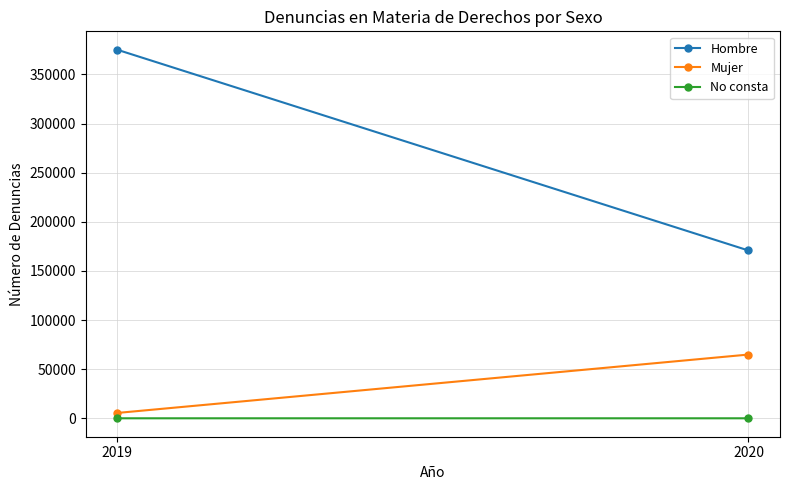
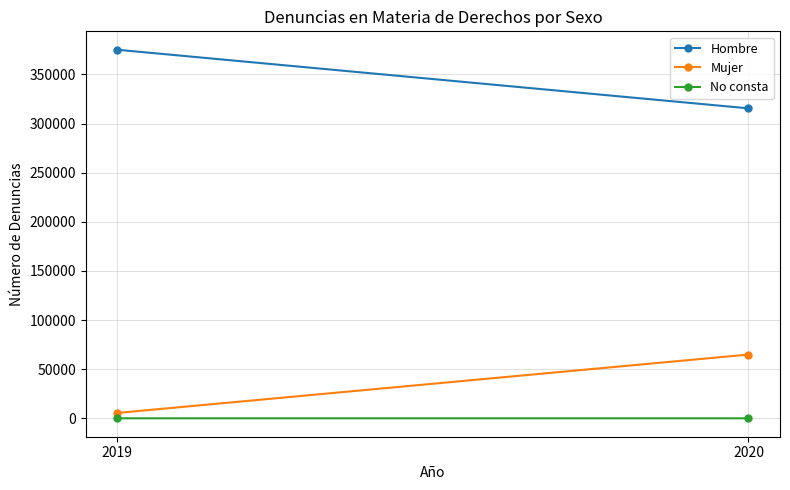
Hombre, 2020: 170000 -> 320000
